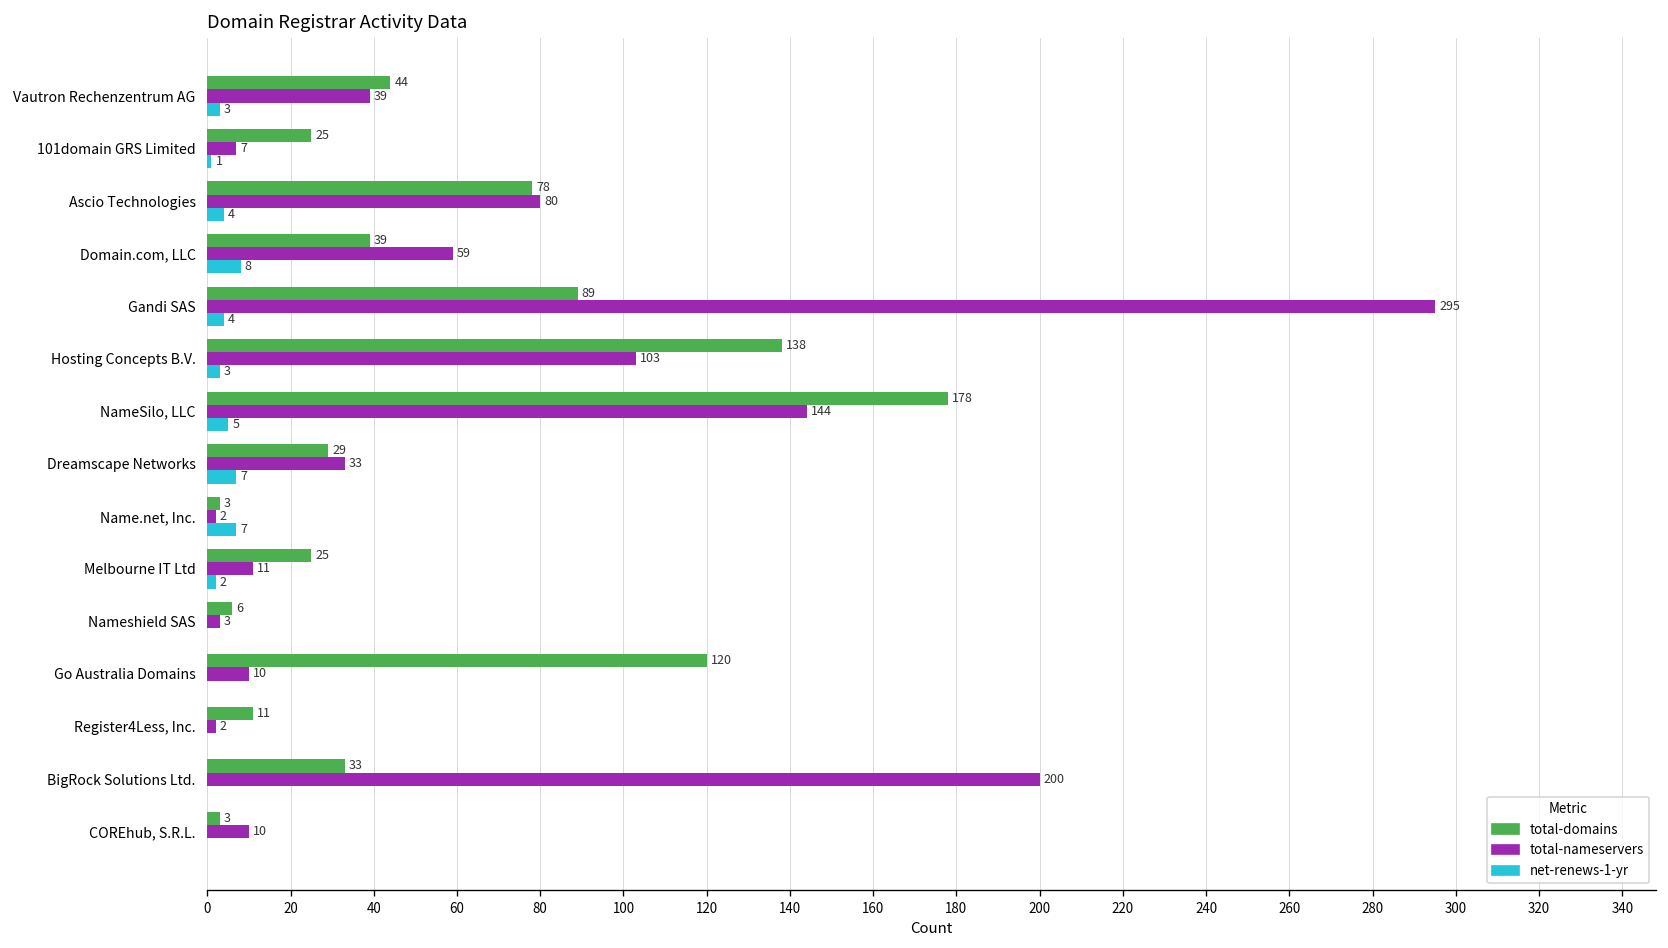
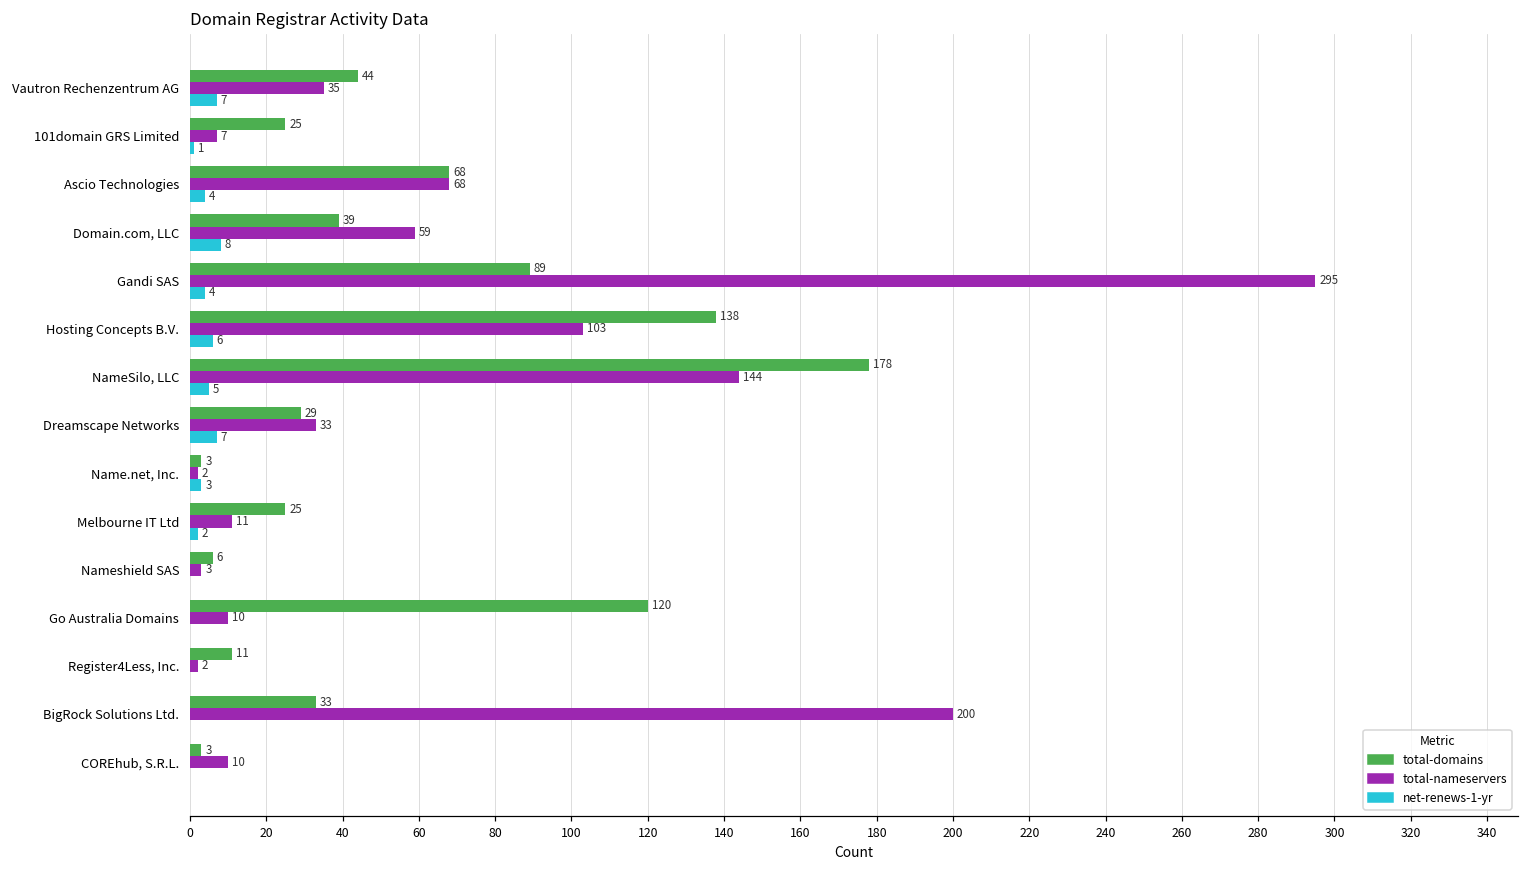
total-nameservers, Vautron Rechenzentrum AG: 39 -> 35
net-renews-1-yr, Vautron Rechenzentrum AG: 3 -> 7
total-domains, Ascio Technologies: 78 -> 68
total-nameservers, Ascio Technologies: 80 -> 68
net-renews-1-yr, Hosting Concepts B.V.: 3 -> 6
net-renews-1-yr, Name.net, Inc.: 7 -> 3
